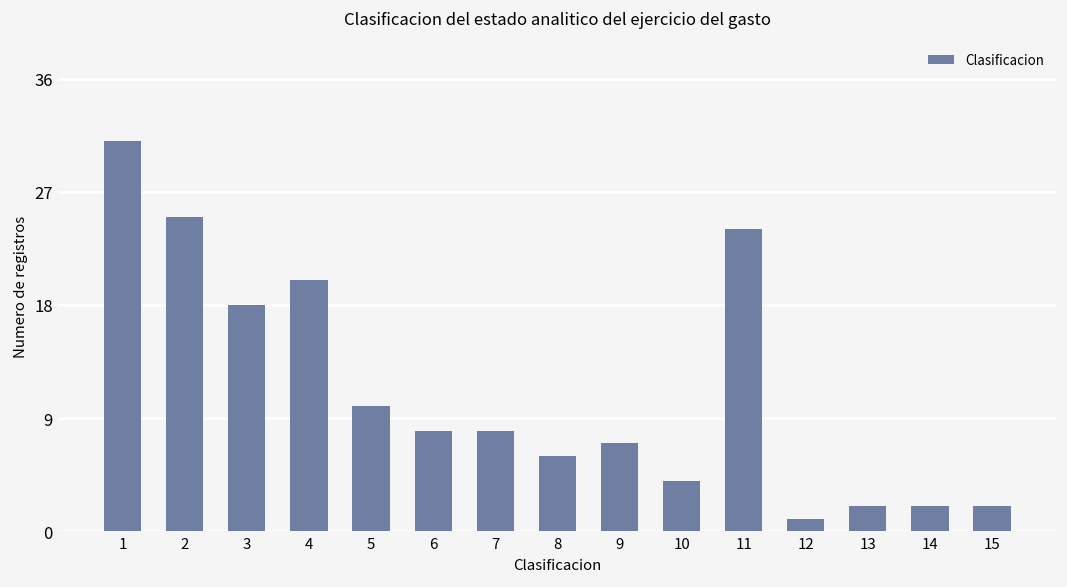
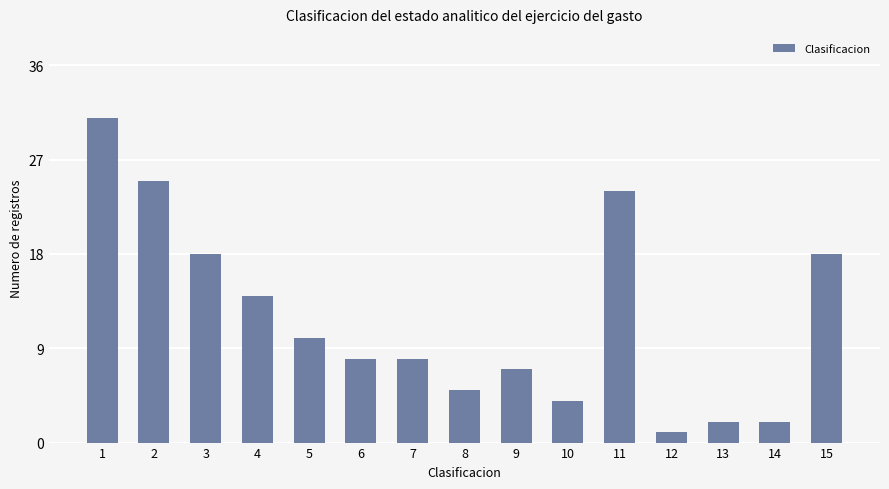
4: 20 -> 14
8: 6 -> 5
15: 2 -> 18
